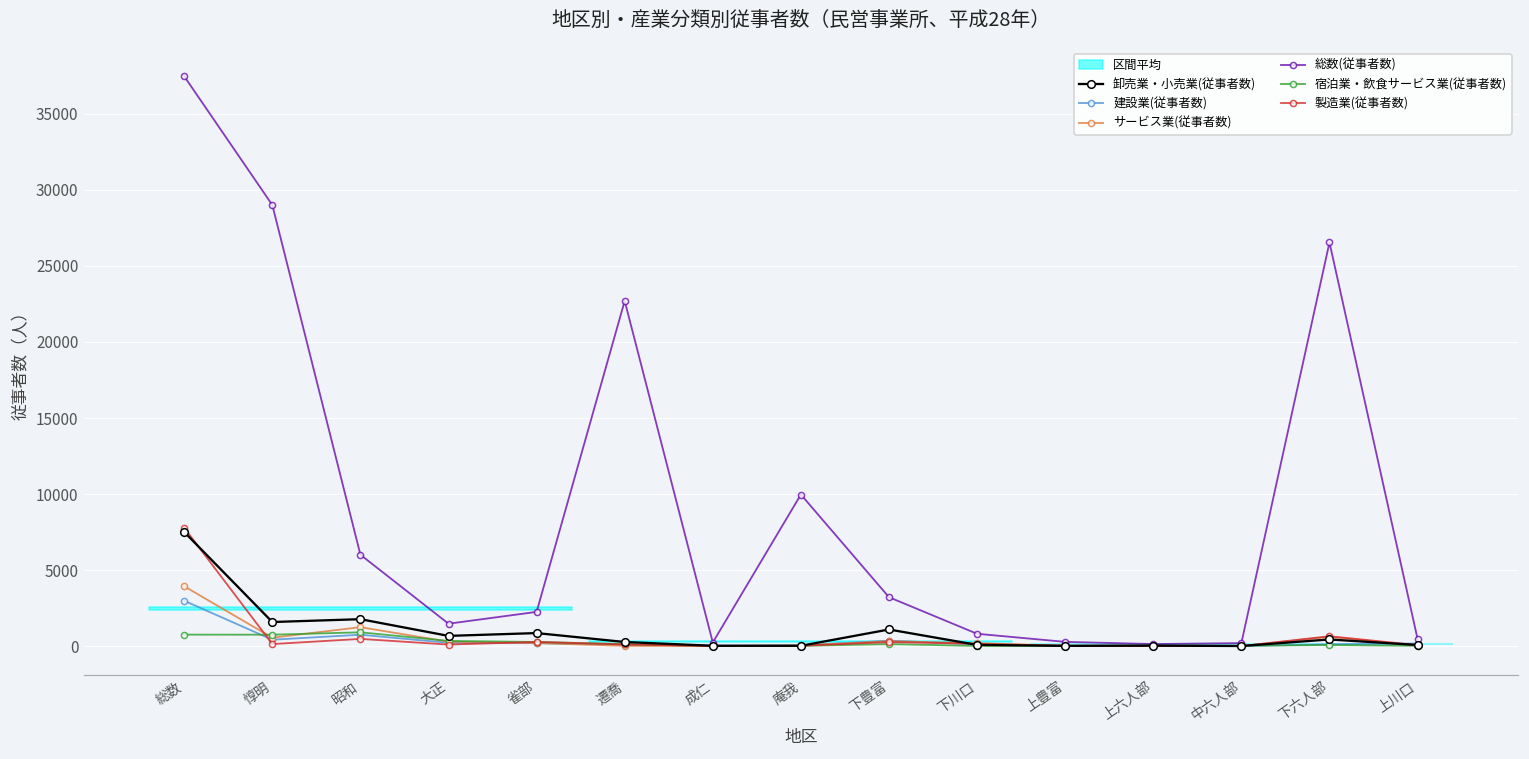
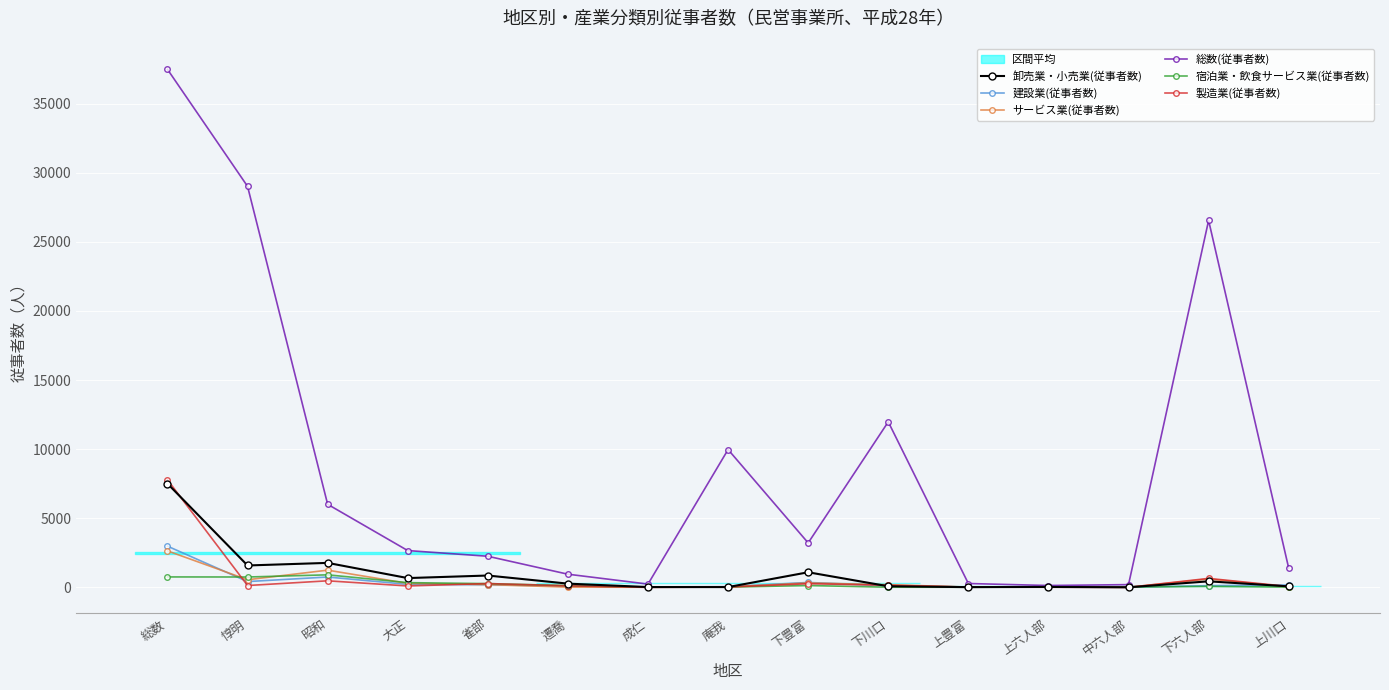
サービス業(従事者数), 総数: 3900 -> 2600
総数(従事者数), 大正: 1500 -> 2700
総数(従事者数), 遷喬: 22700 -> 1000
総数(従事者数), 下川口: 800 -> 12000
総数(従事者数), 上川口: 500 -> 1400
